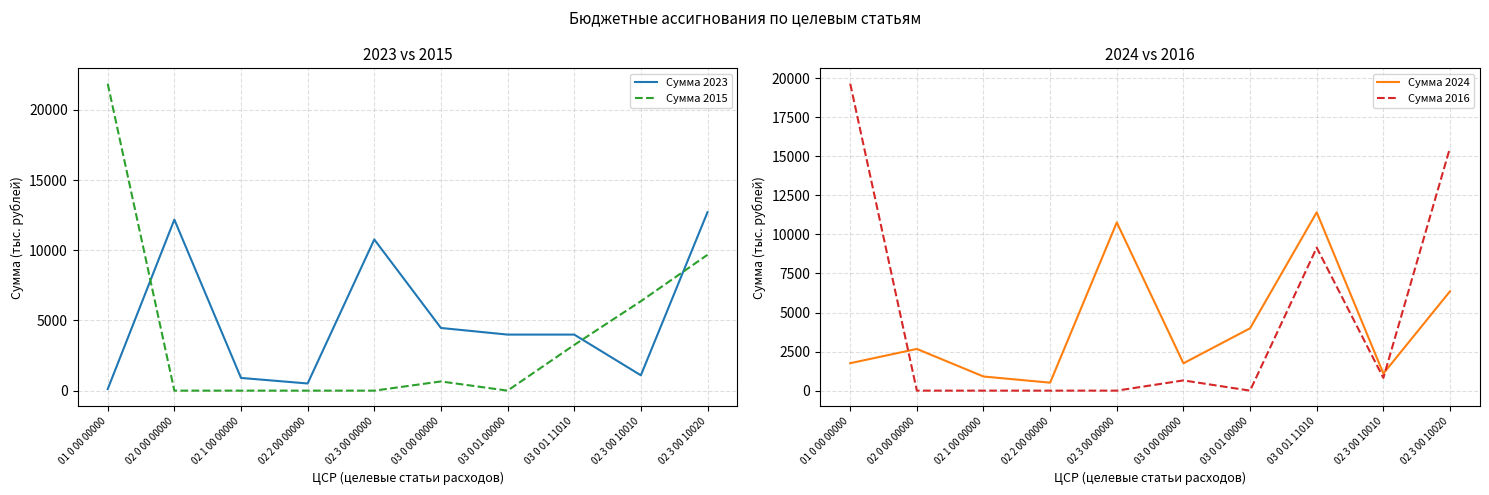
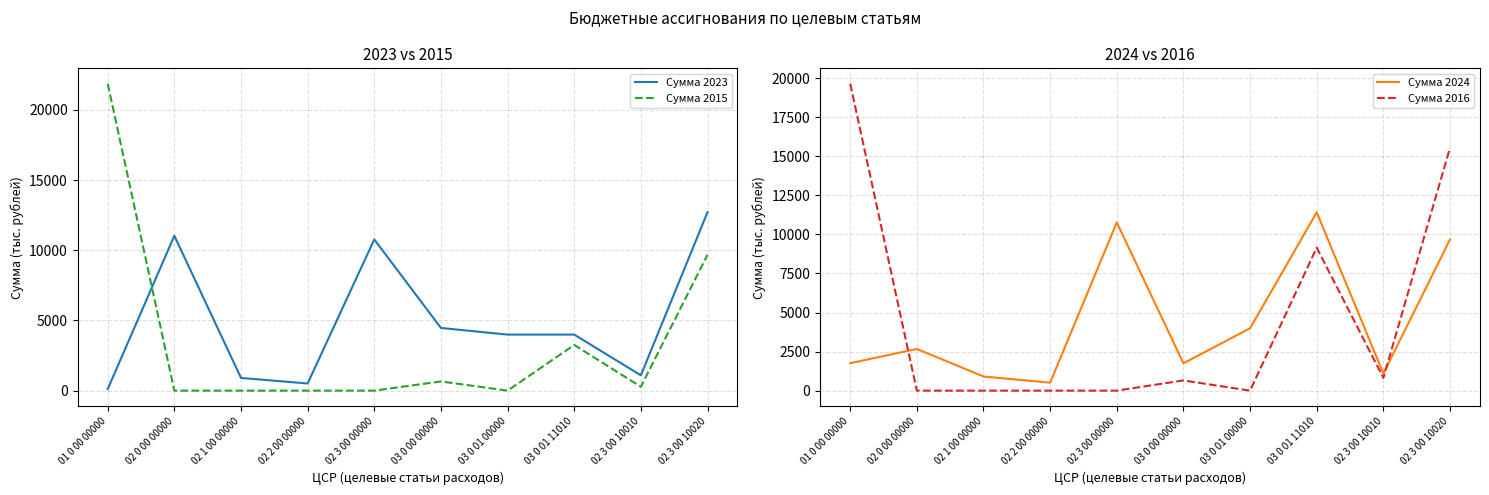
2023 vs 2015, Сумма 2023, 02 0 00 00000: 12200 -> 11000
2023 vs 2015, Сумма 2015, 02 3 00 10010: 6400 -> 300
2024 vs 2016, Сумма 2024, 02 3 00 10020: 6400 -> 9700
